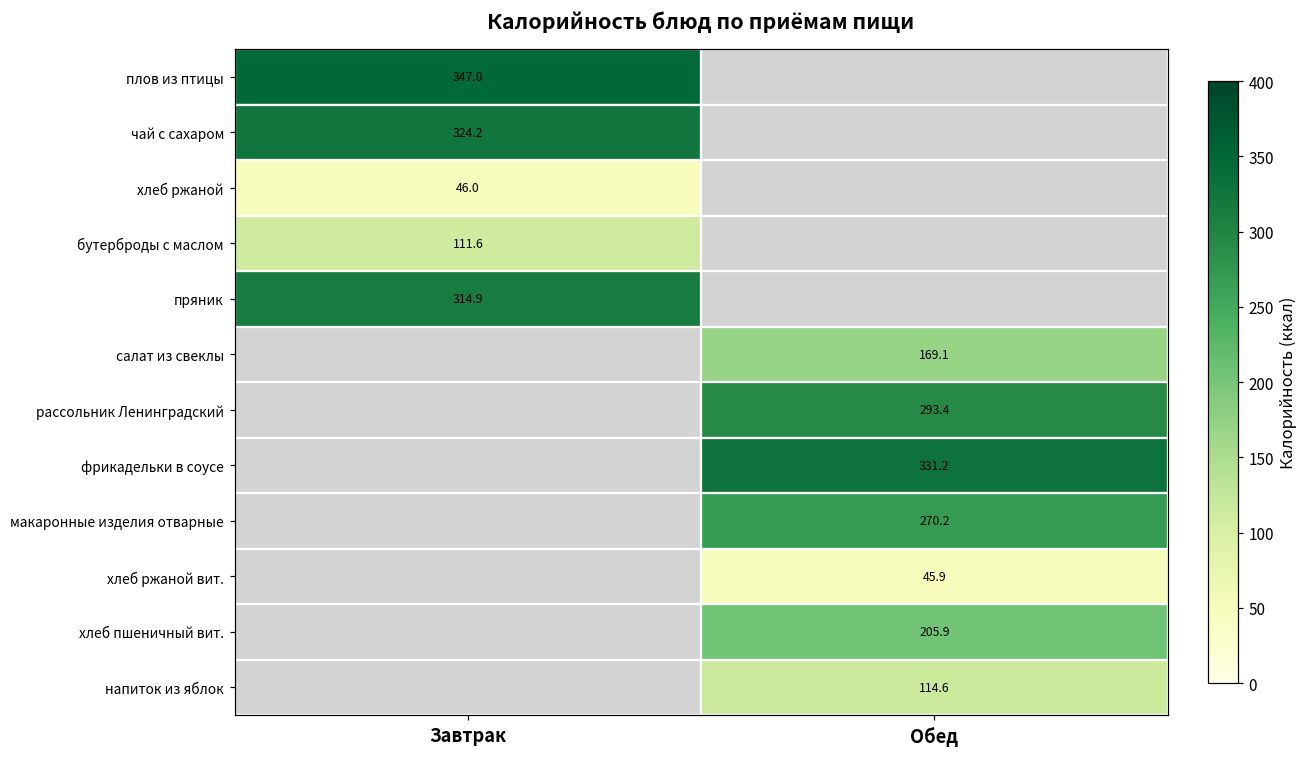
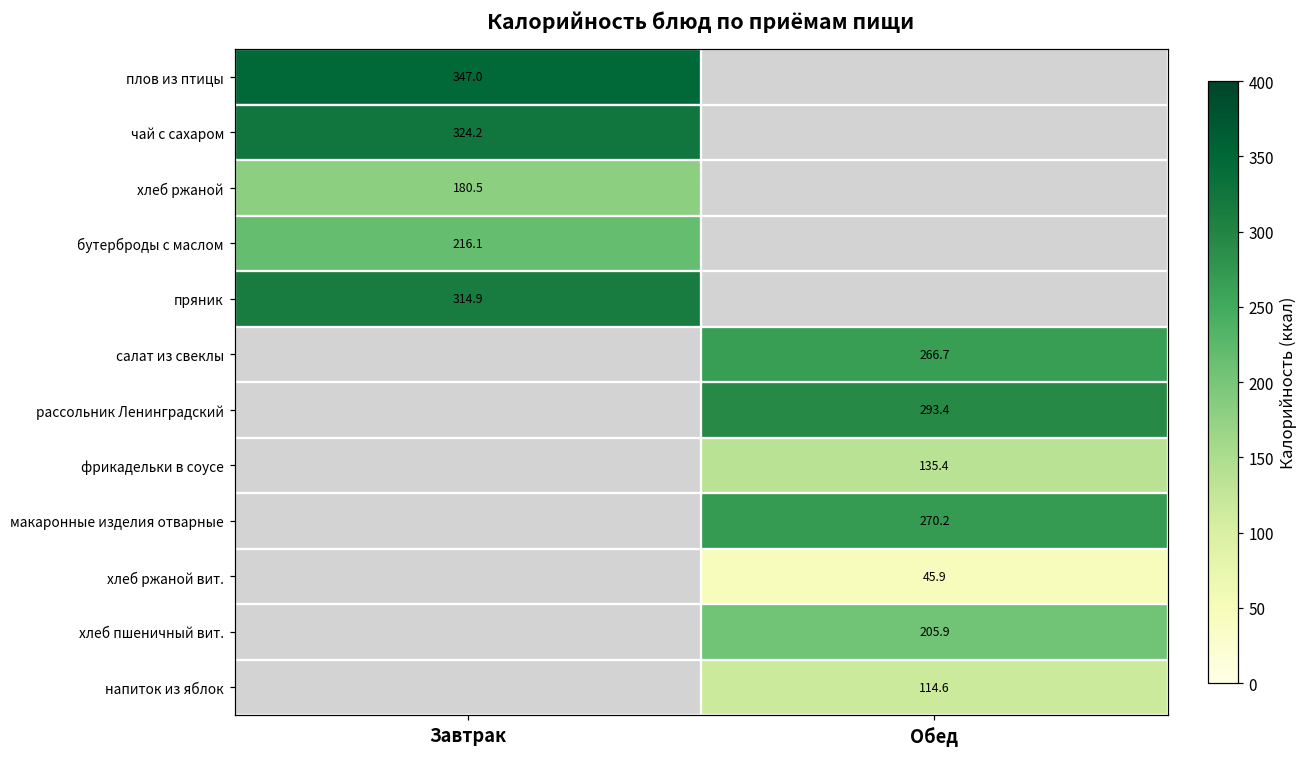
хлеб ржаной, Завтрак: 46.0 -> 180.5
бутерброды с маслом, Завтрак: 111.6 -> 216.1
салат из свеклы, Обед: 169.1 -> 266.7
фрикадельки в соусе, Обед: 331.2 -> 135.4
